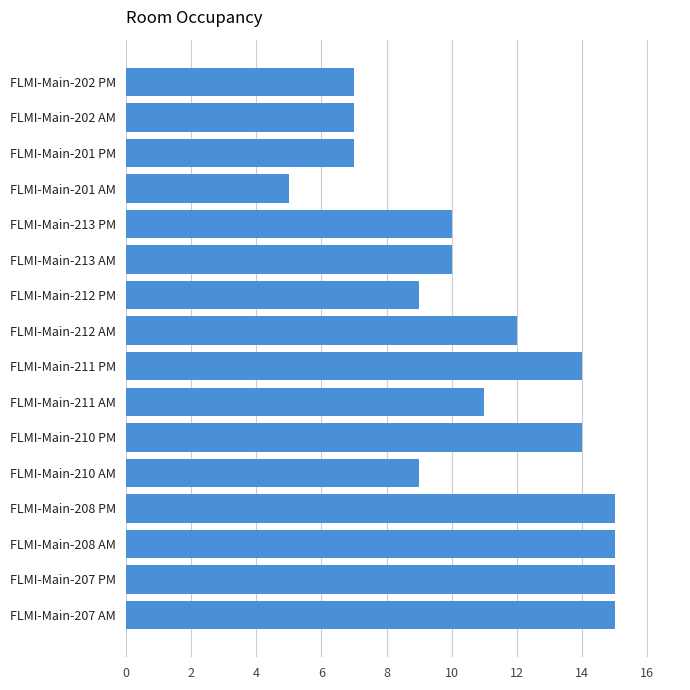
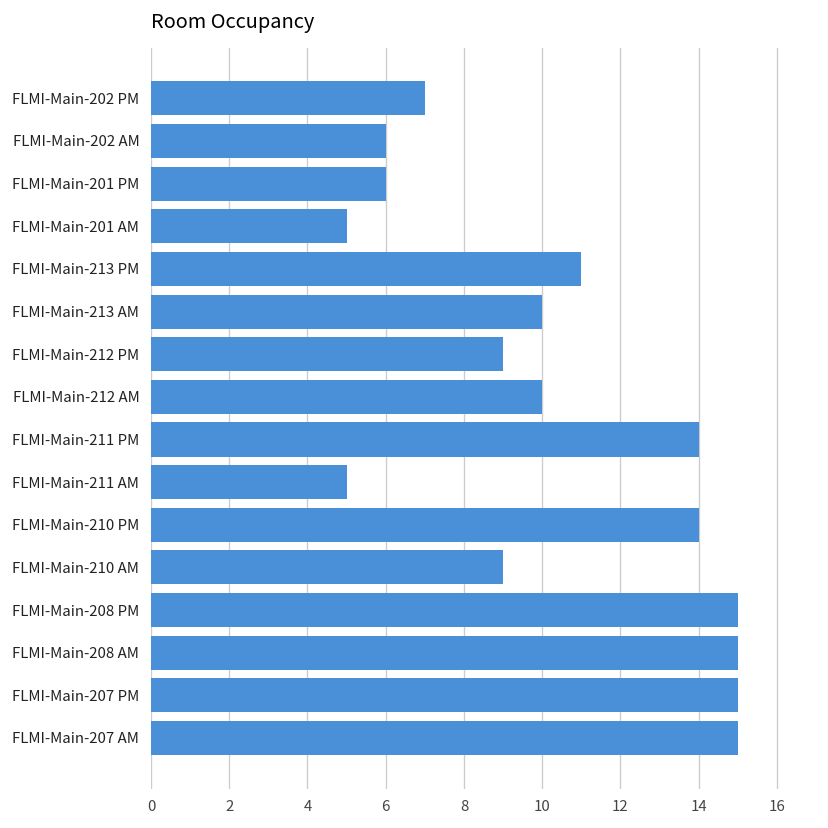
FLMI-Main-202 AM: 7 -> 6
FLMI-Main-201 PM: 7 -> 6
FLMI-Main-213 PM: 10 -> 11
FLMI-Main-212 AM: 12 -> 10
FLMI-Main-211 AM: 11 -> 5
